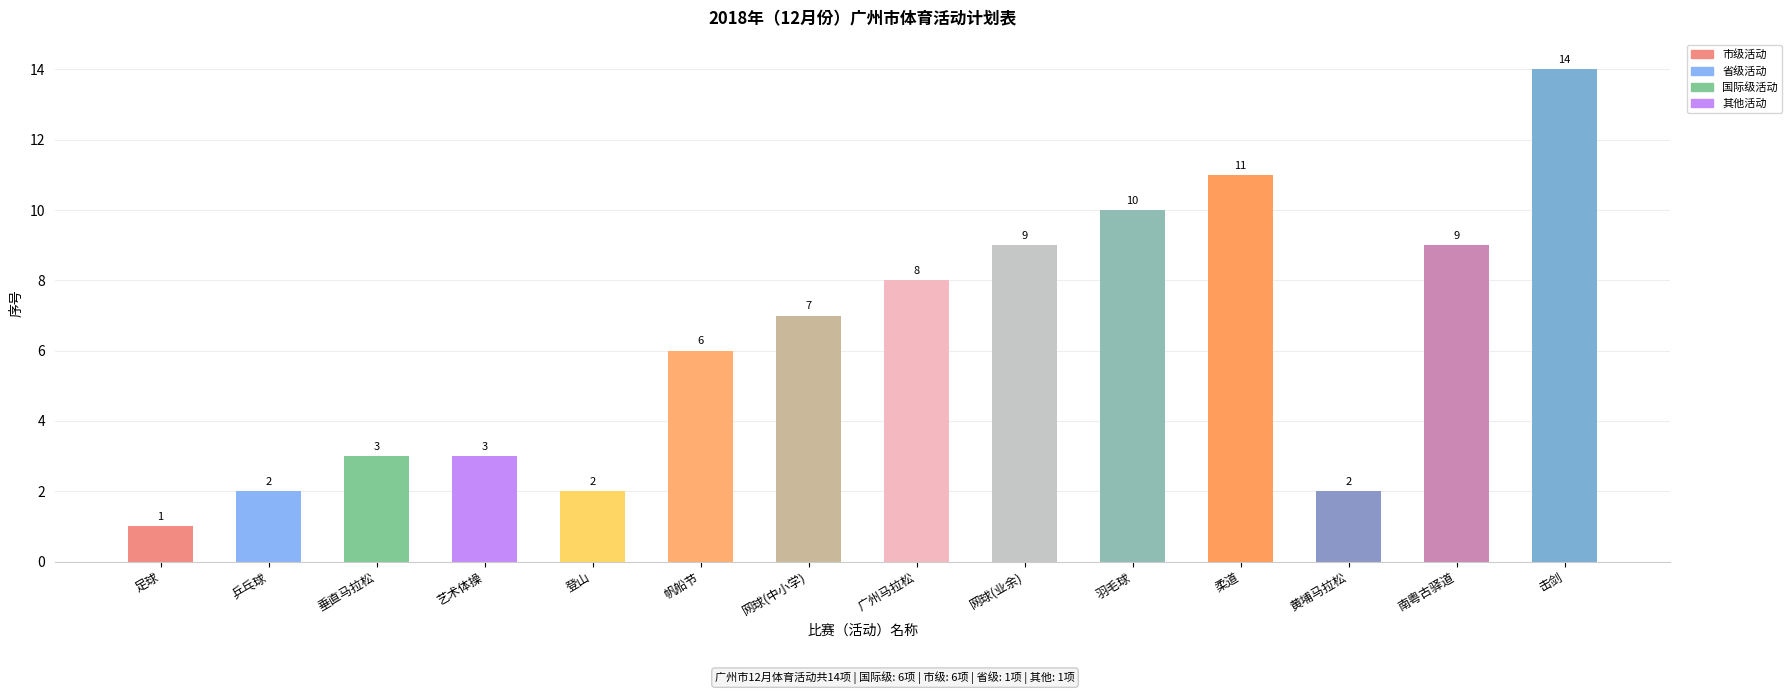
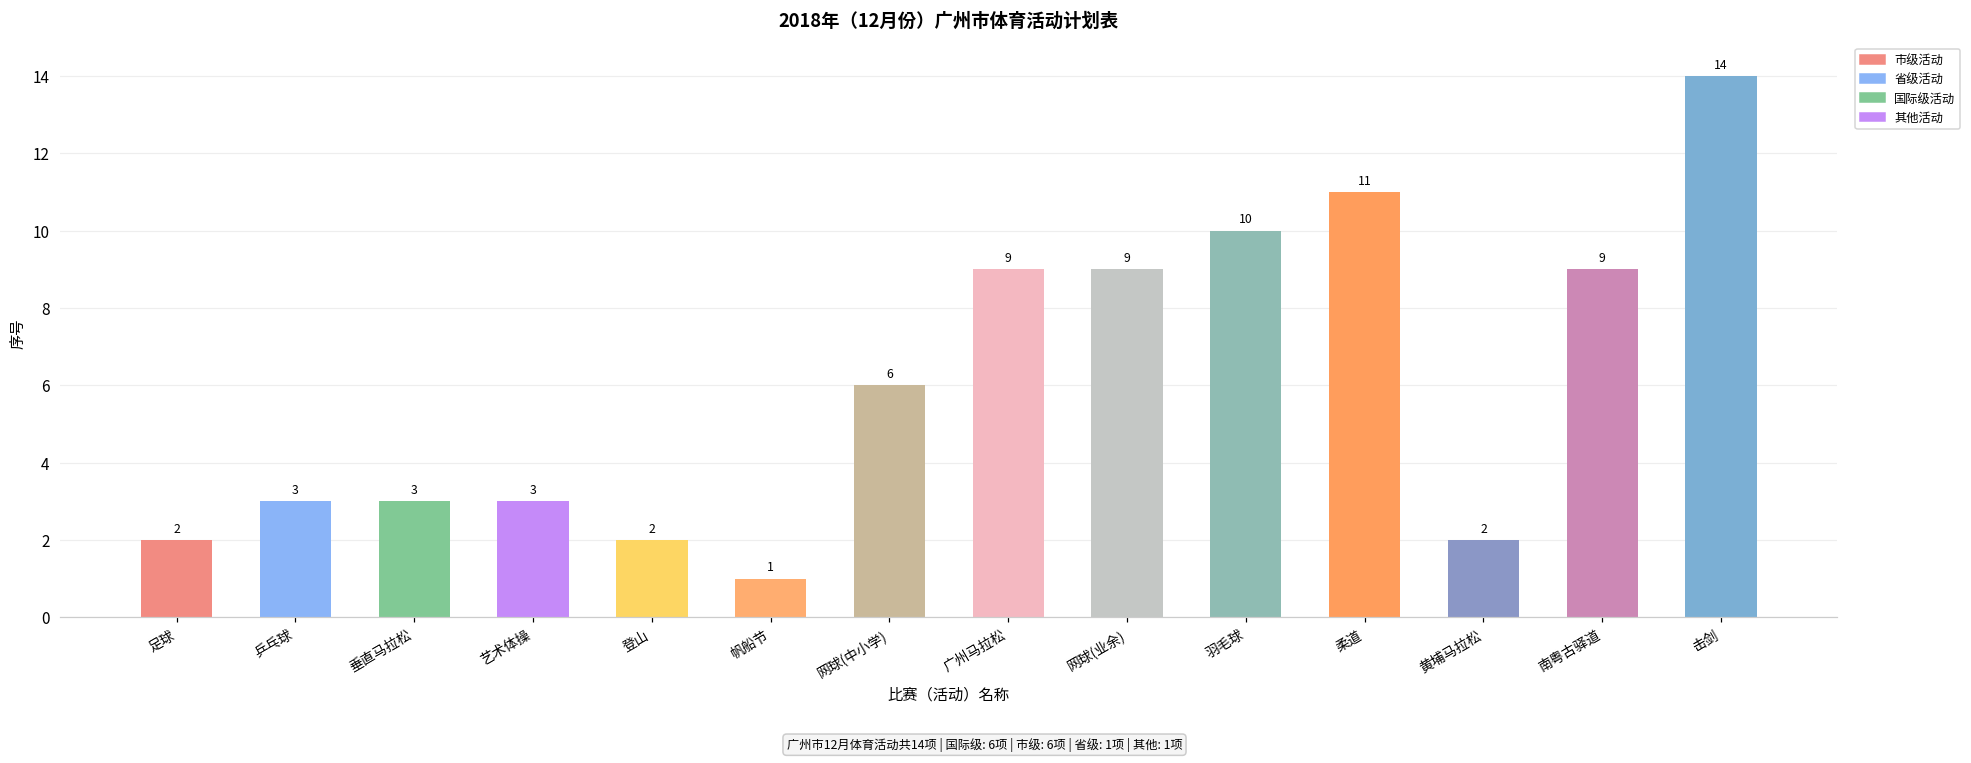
足球: 1 -> 2
乒乓球: 2 -> 3
帆船节: 6 -> 1
网球(中小学): 7 -> 6
广州马拉松: 8 -> 9
